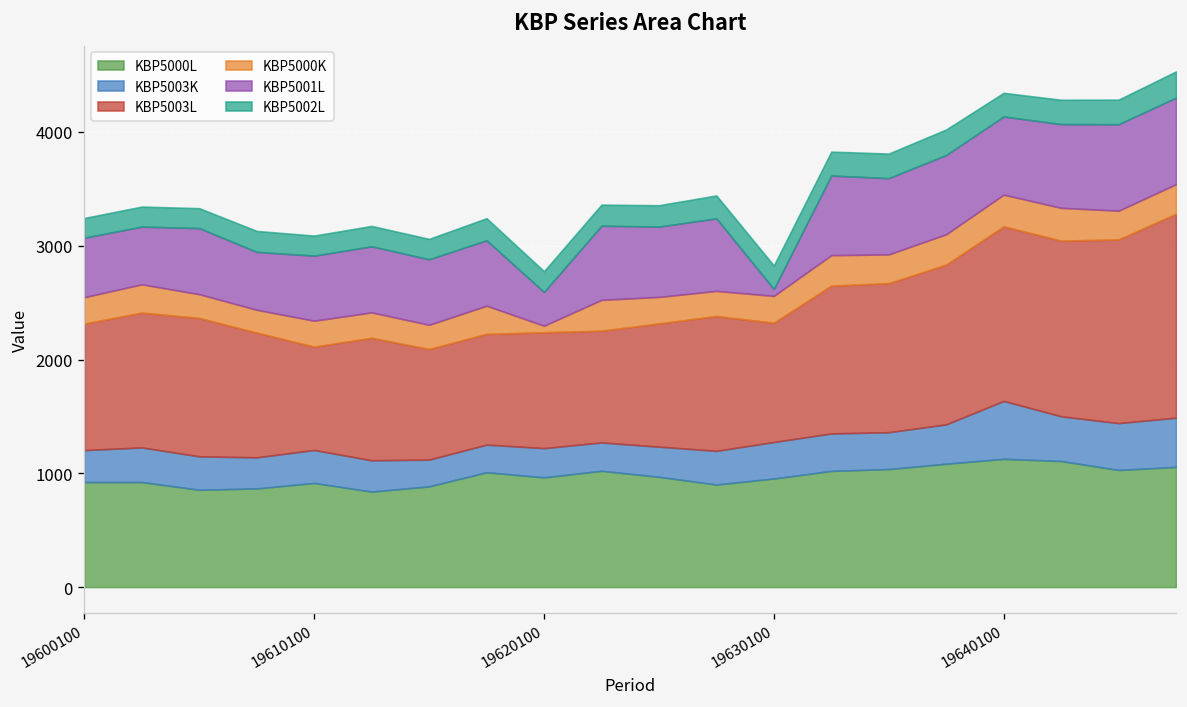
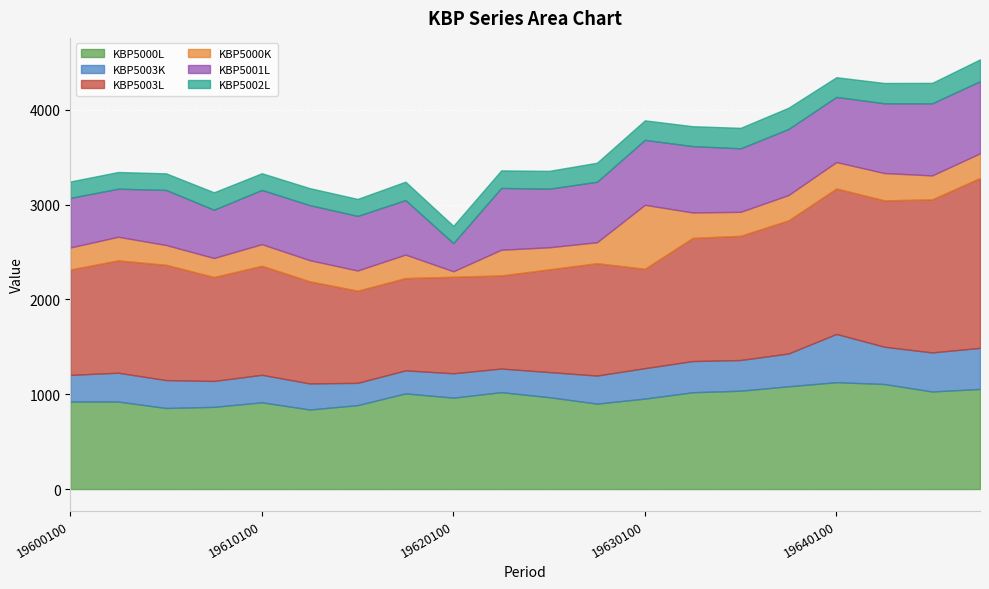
KBP5003L, 19610100: 900 -> 1200
KBP5000K, 19630100: 200 -> 700
KBP5001L, 19630100: 100 -> 700
